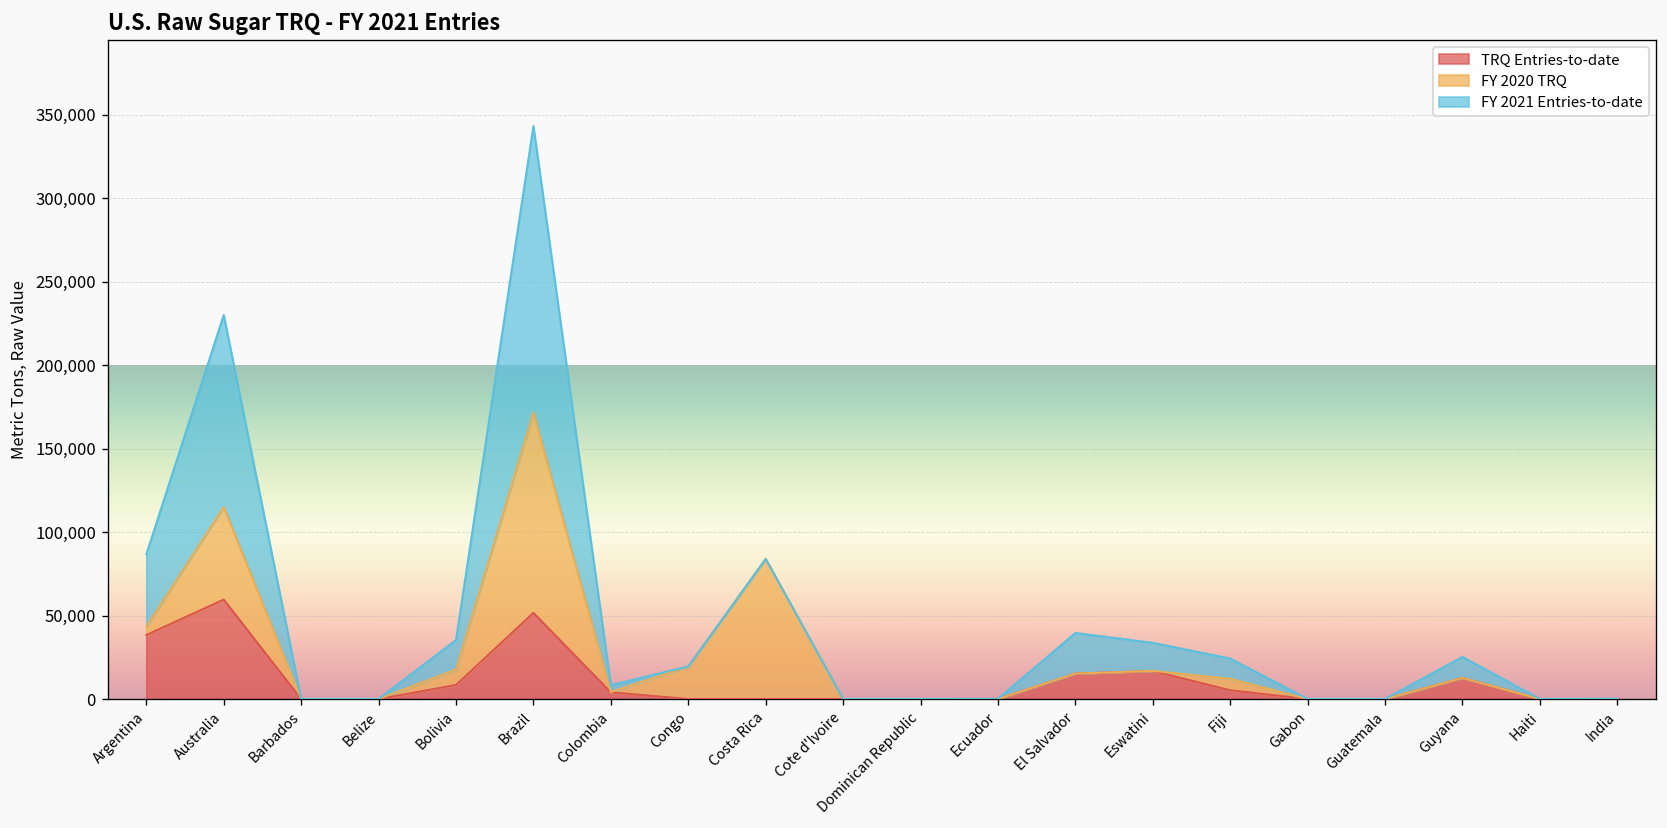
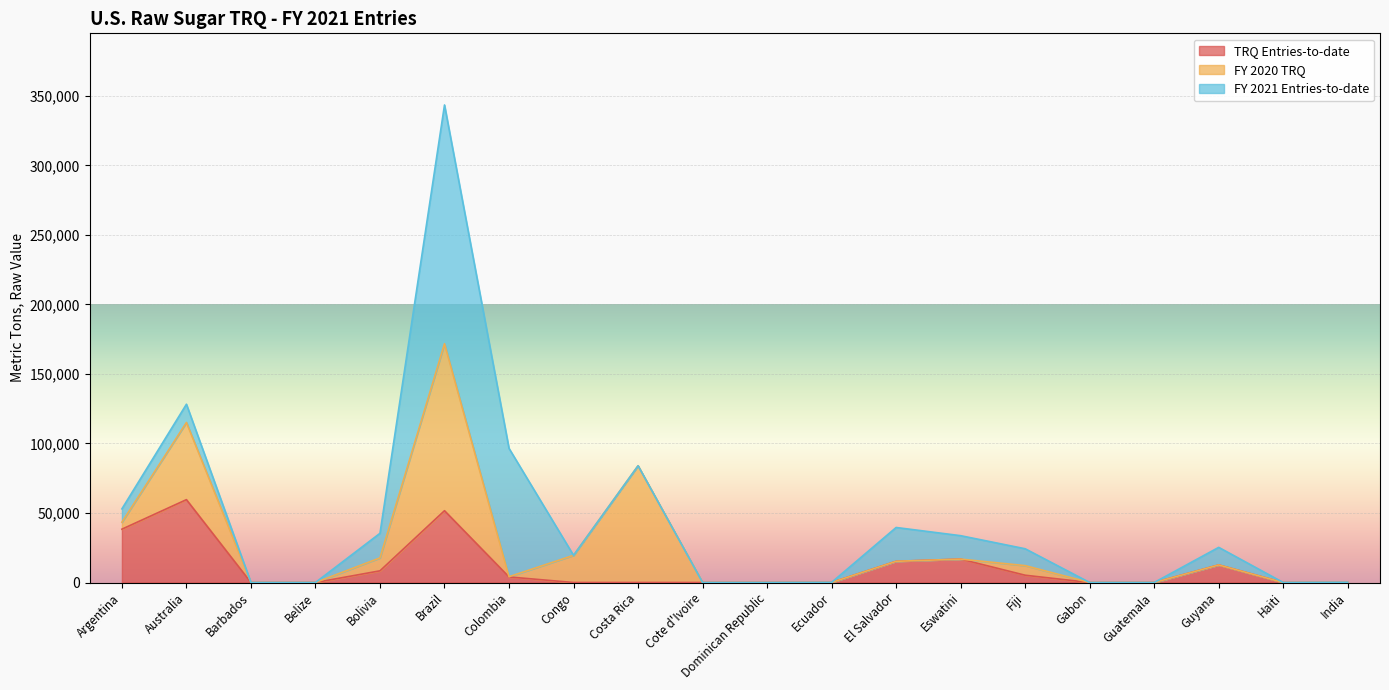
FY 2021 Entries-to-date, Argentina: 43,000 -> 10,000
FY 2021 Entries-to-date, Australia: 115,000 -> 13,000
FY 2021 Entries-to-date, Colombia: 4,000 -> 92,000
